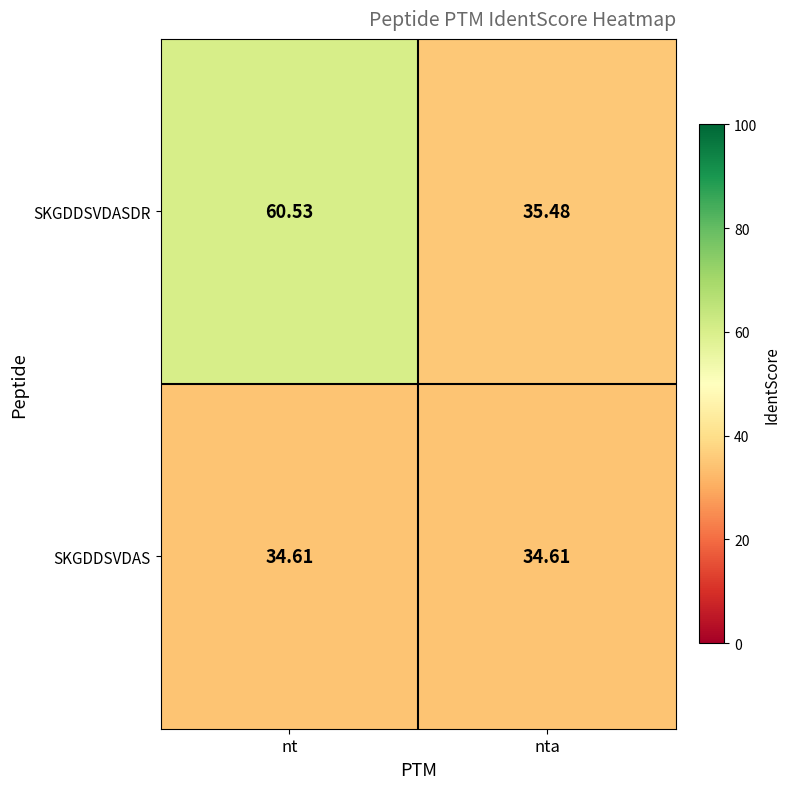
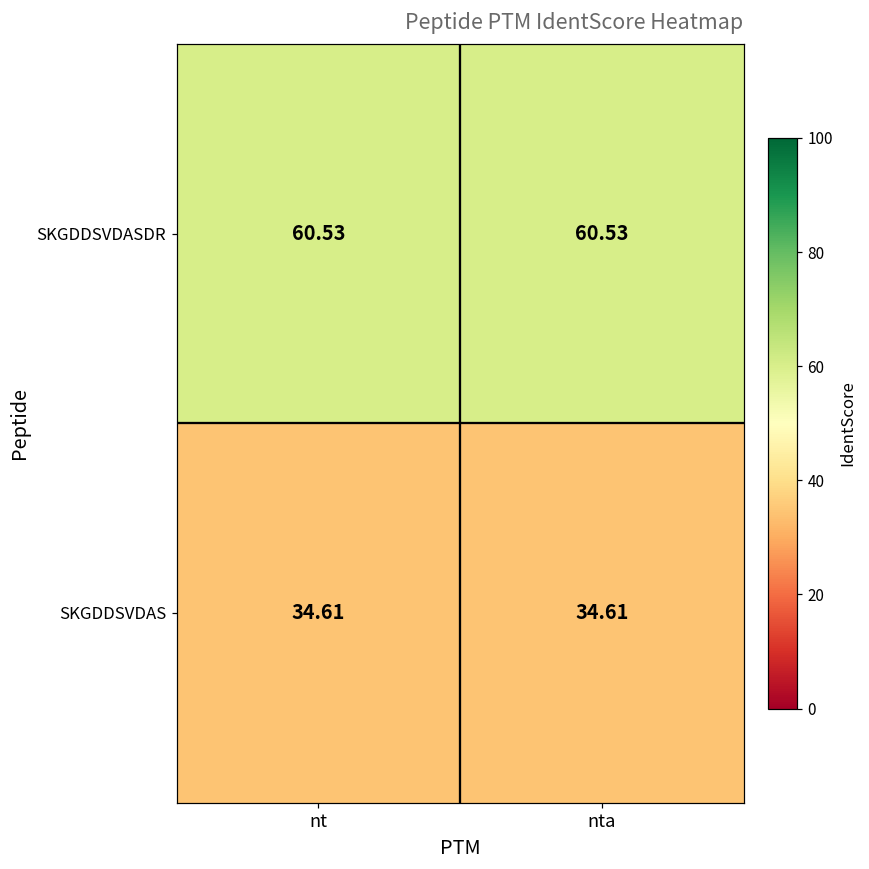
SKGDDSVDASDR, nta: 35.48 -> 60.53
